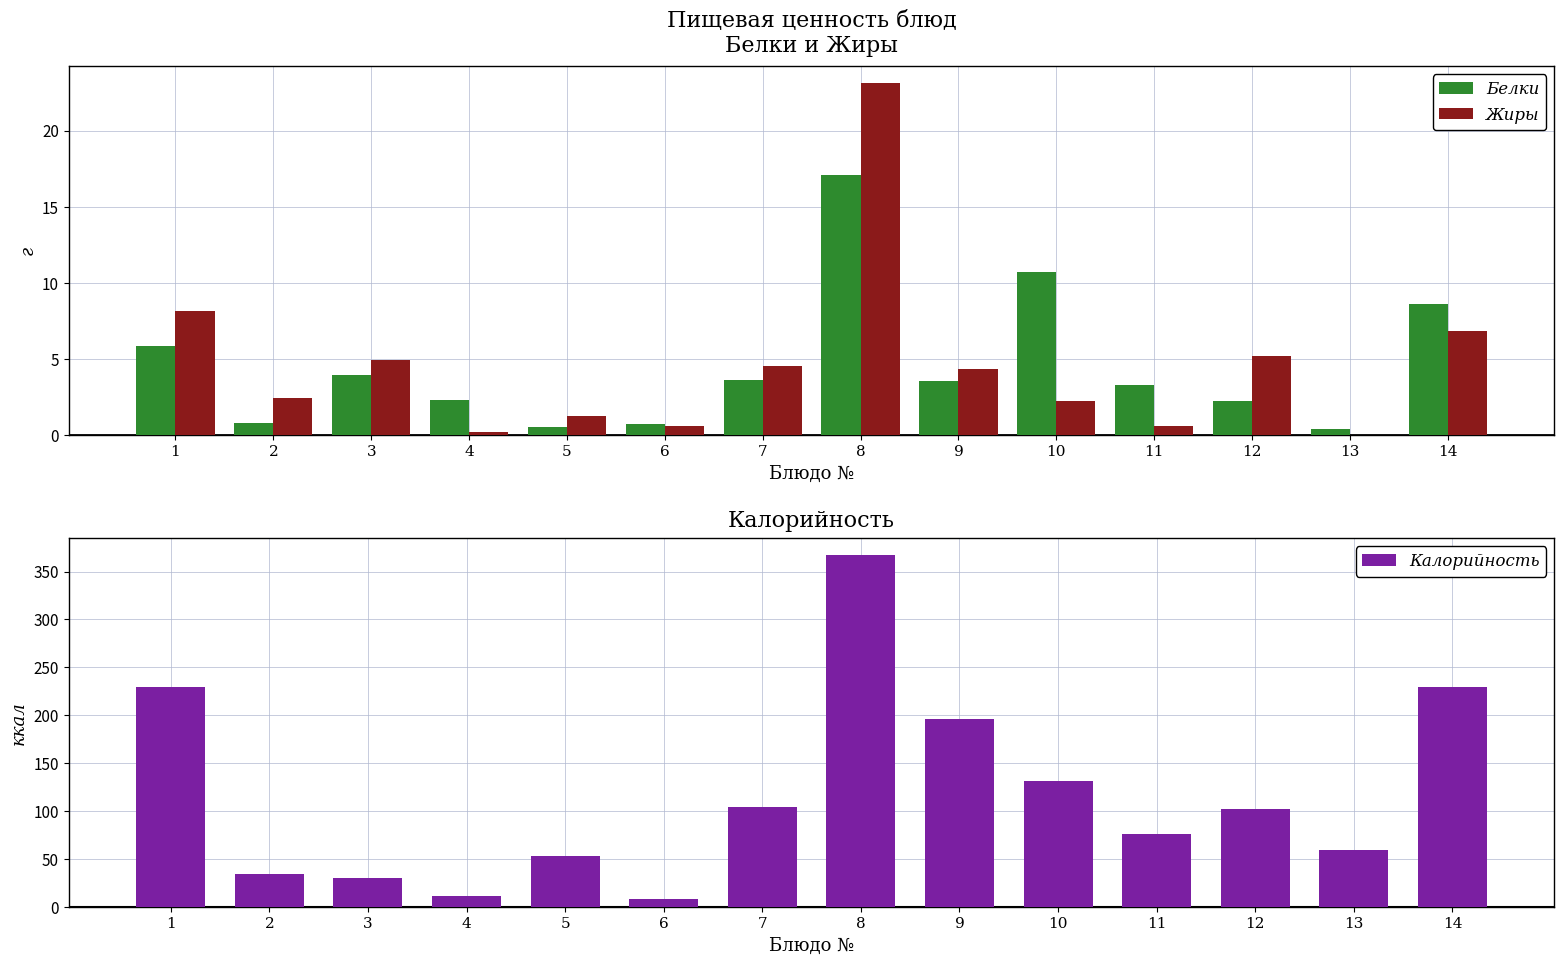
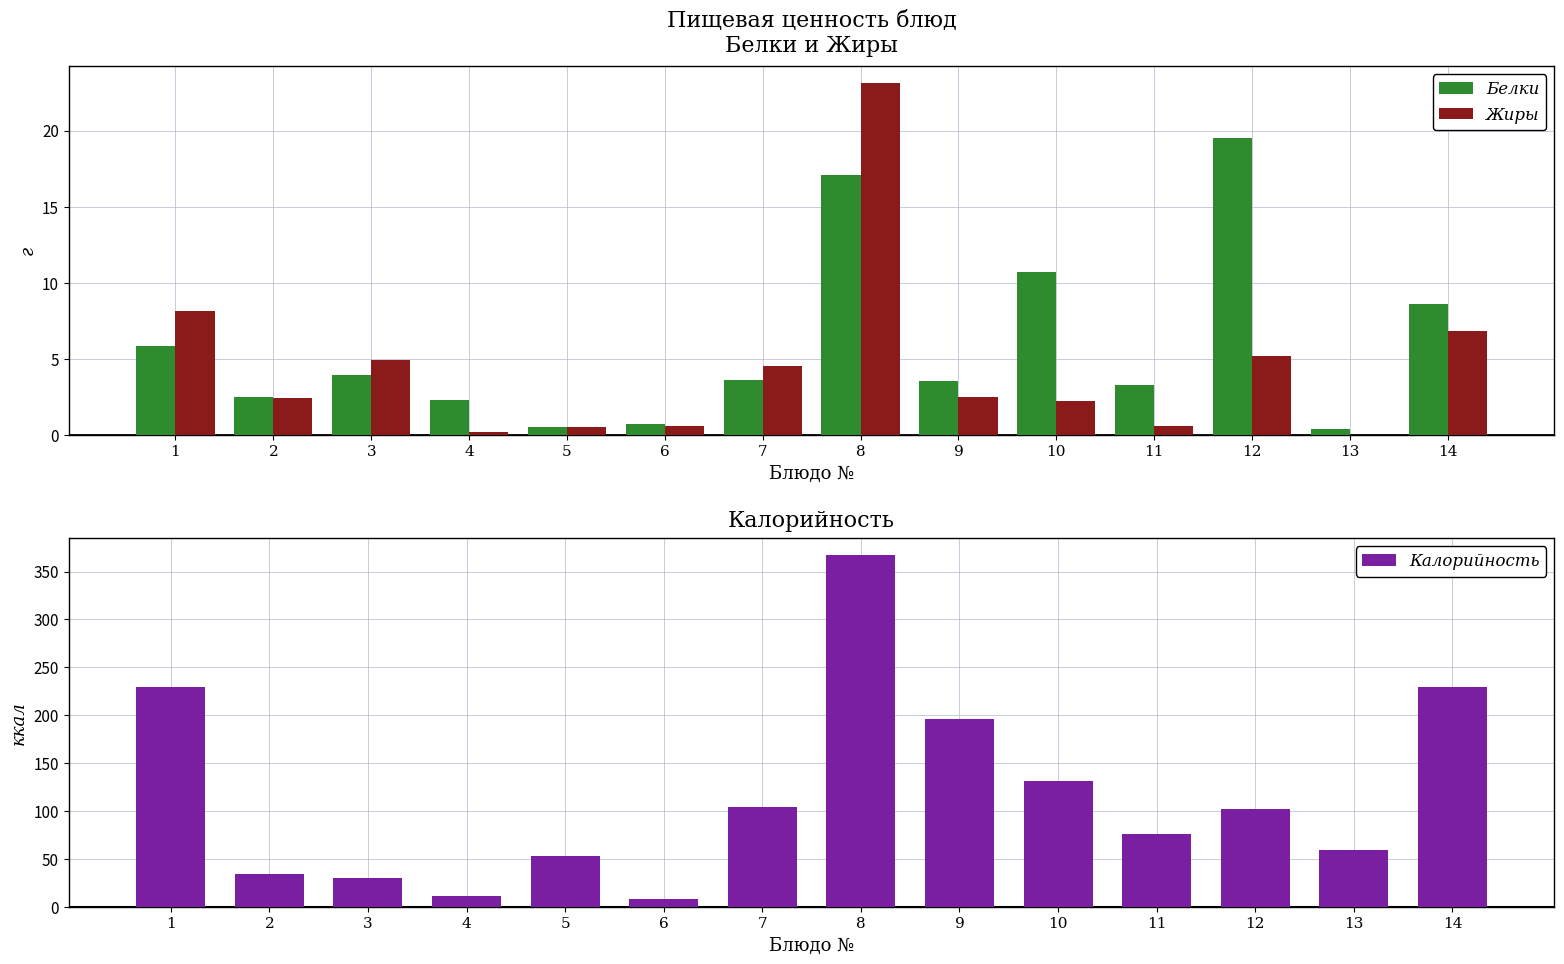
Пищевая ценность блюд Белки и Жиры, Белки, 2: 0.8 -> 2.5
Пищевая ценность блюд Белки и Жиры, Жиры, 5: 1.2 -> 0.5
Пищевая ценность блюд Белки и Жиры, Жиры, 9: 4.3 -> 2.5
Пищевая ценность блюд Белки и Жиры, Белки, 12: 2.2 -> 19.5
